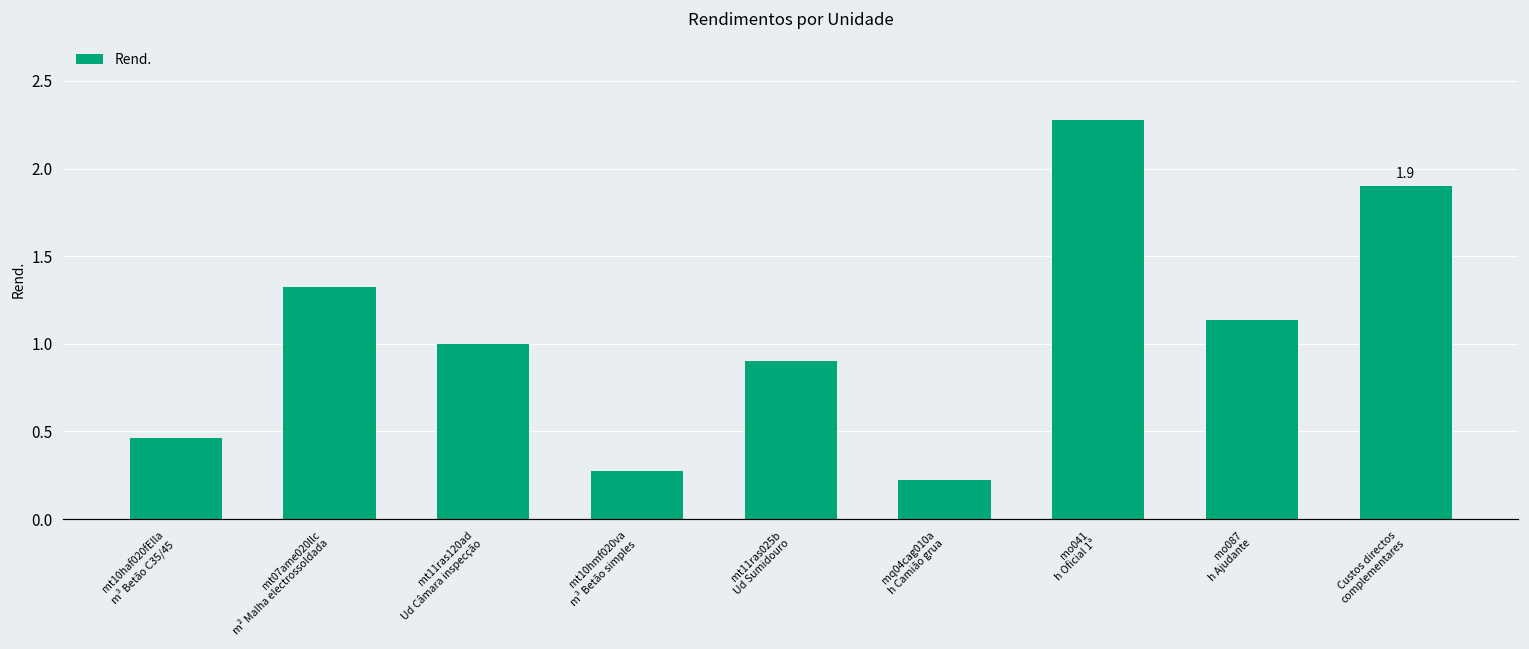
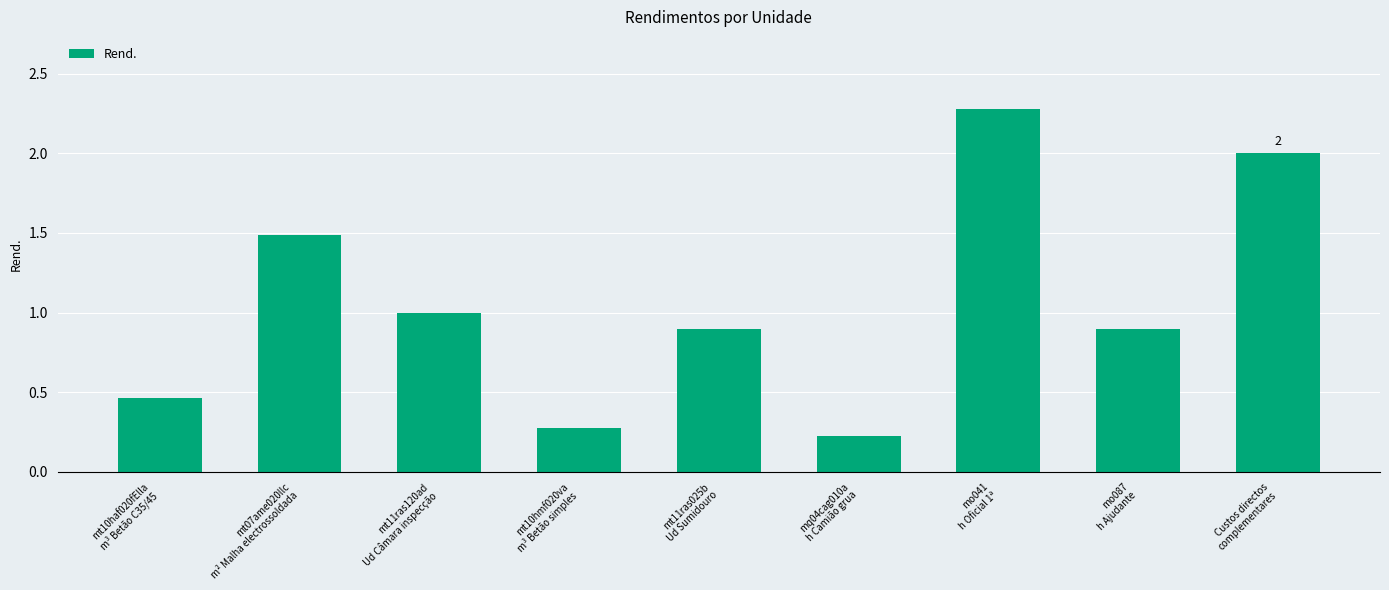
mt07ame020llc m² Malha electrossoldada: 1.33 -> 1.49
mo087 h Ajudante: 1.14 -> 0.90
Custos directos complementares: 1.9 -> 2
